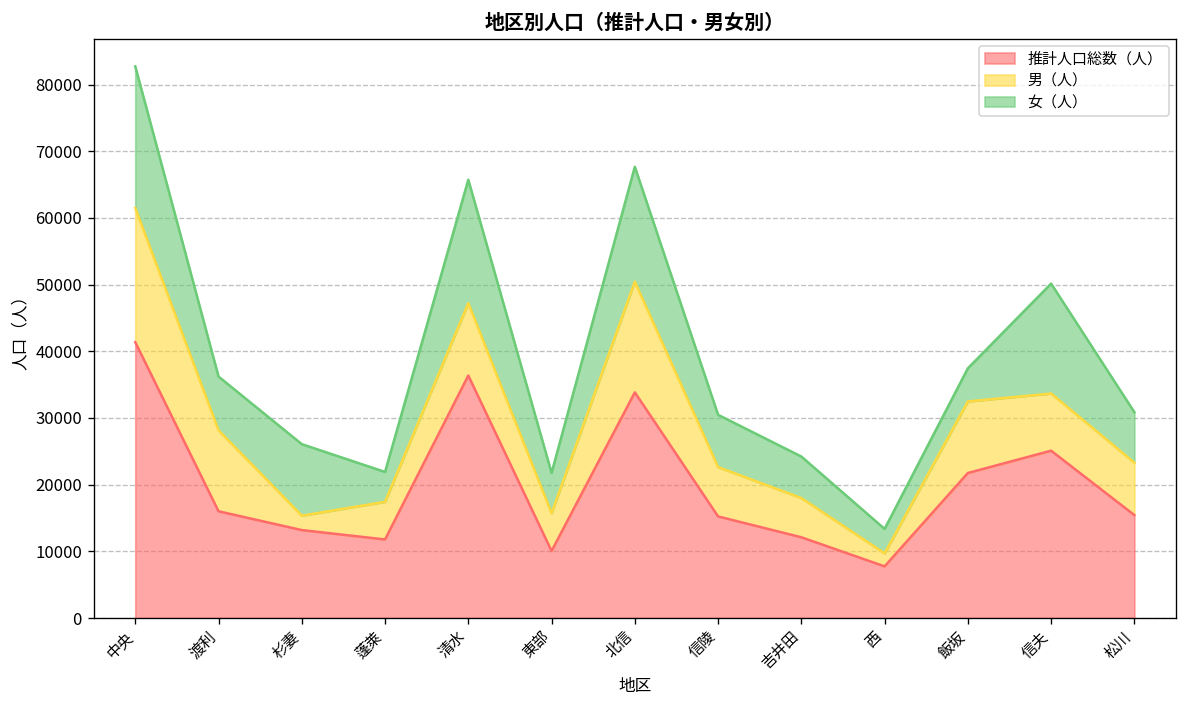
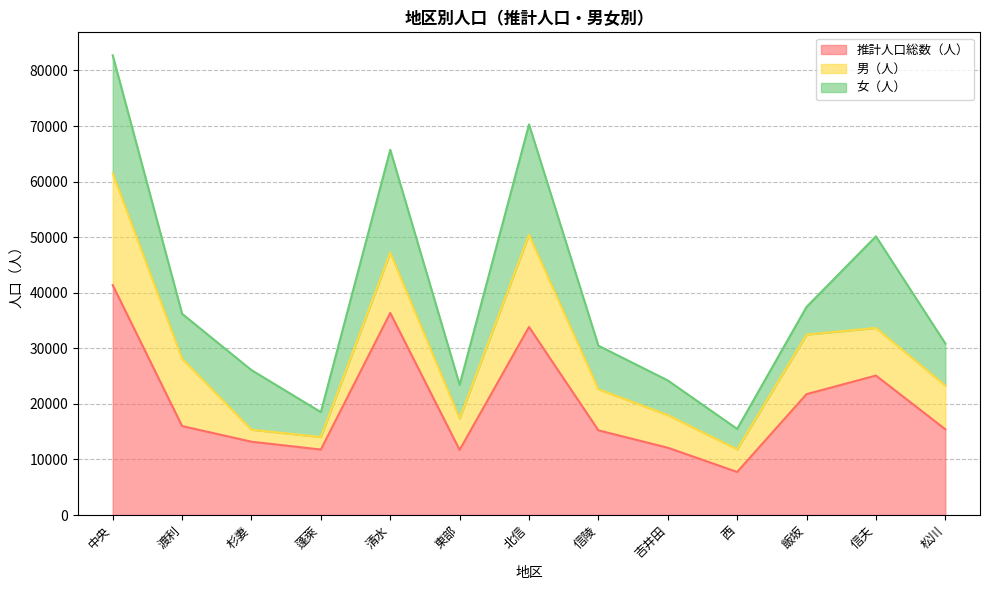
男（人）, 蓬萊: 6000 -> 2000
推計人口総数（人）, 東部: 10000 -> 12000
女（人）, 北信: 17000 -> 20000
男（人）, 西: 2000 -> 4000
